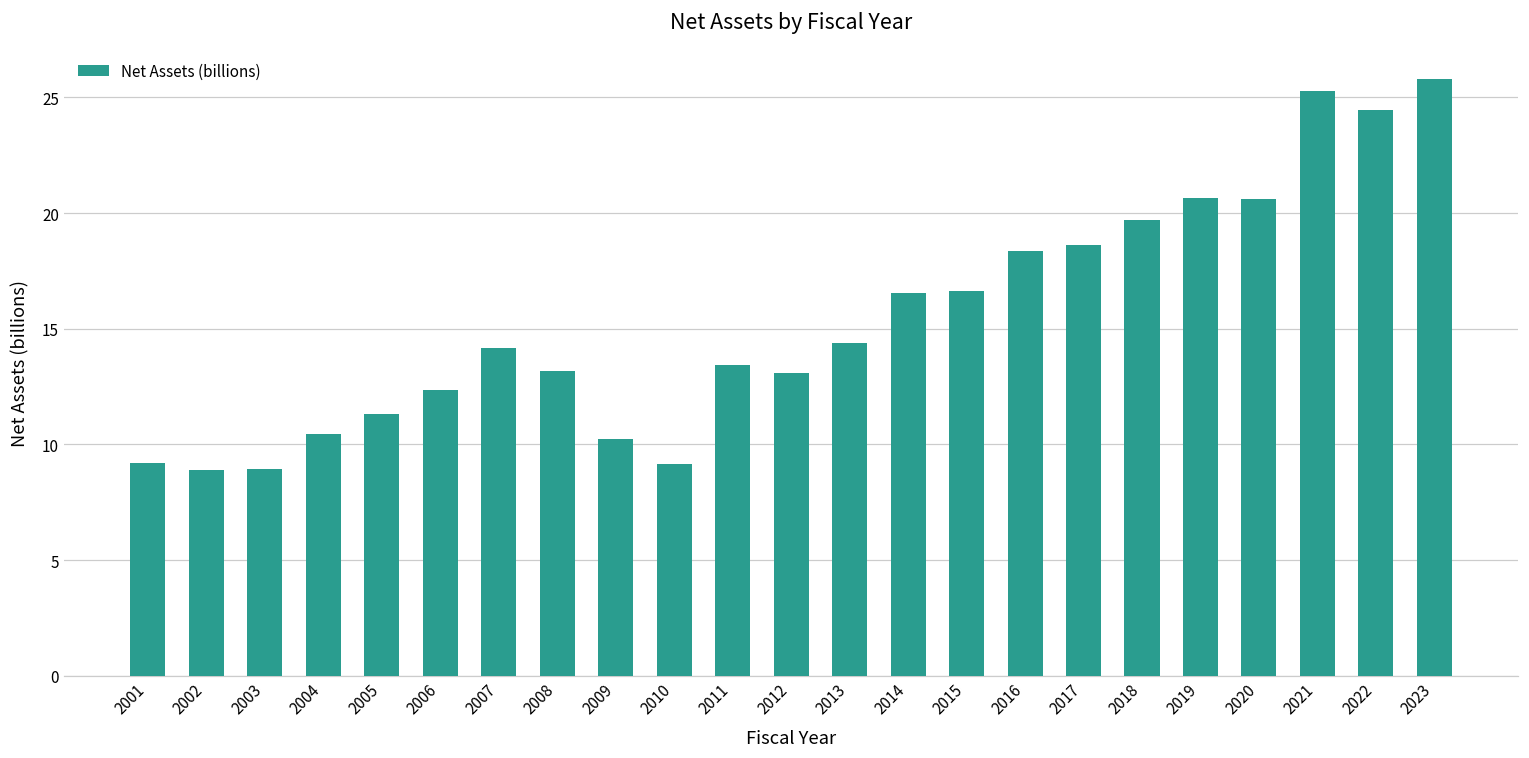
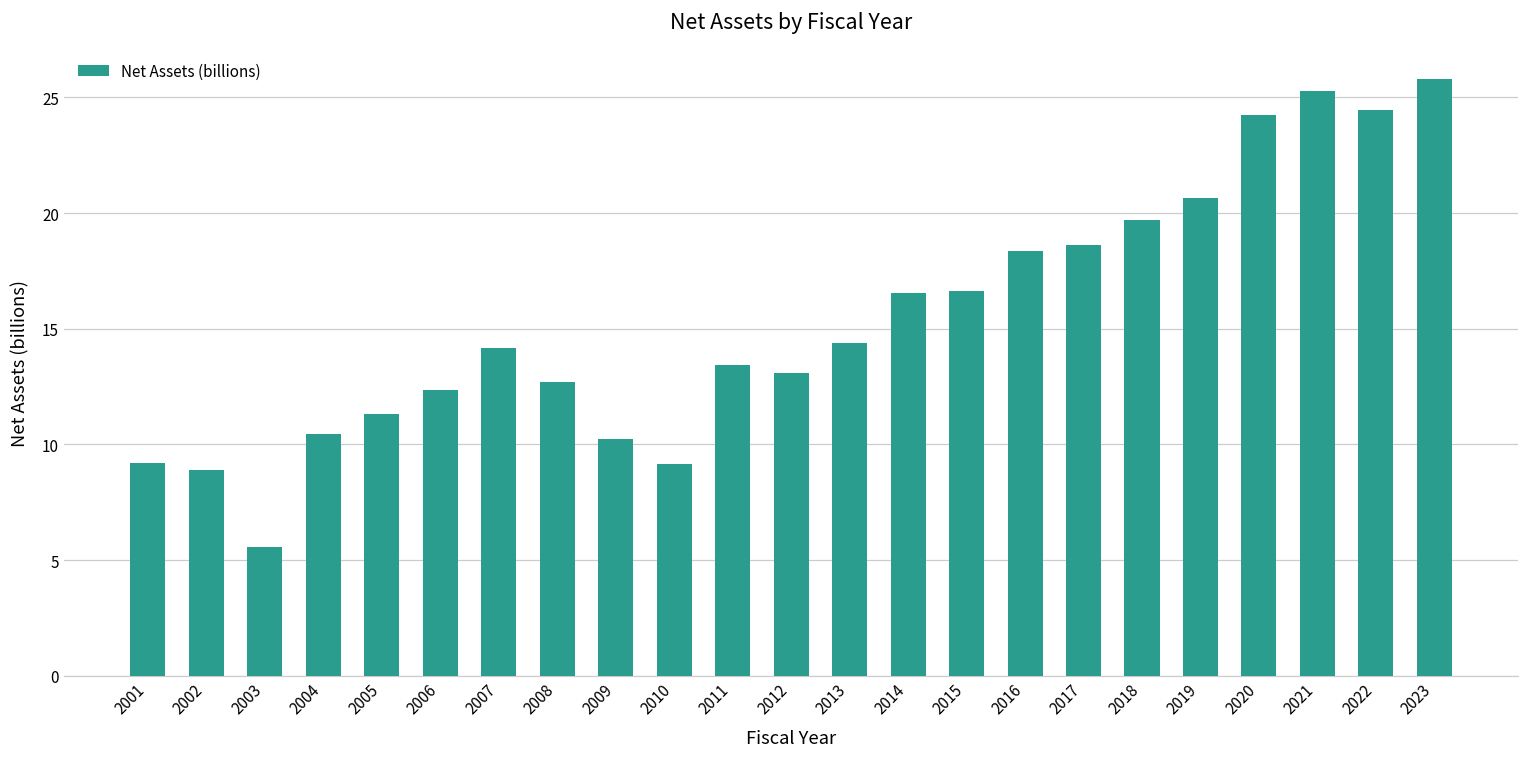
2003: 8.9 -> 5.6
2008: 13.2 -> 12.7
2020: 20.6 -> 24.2
